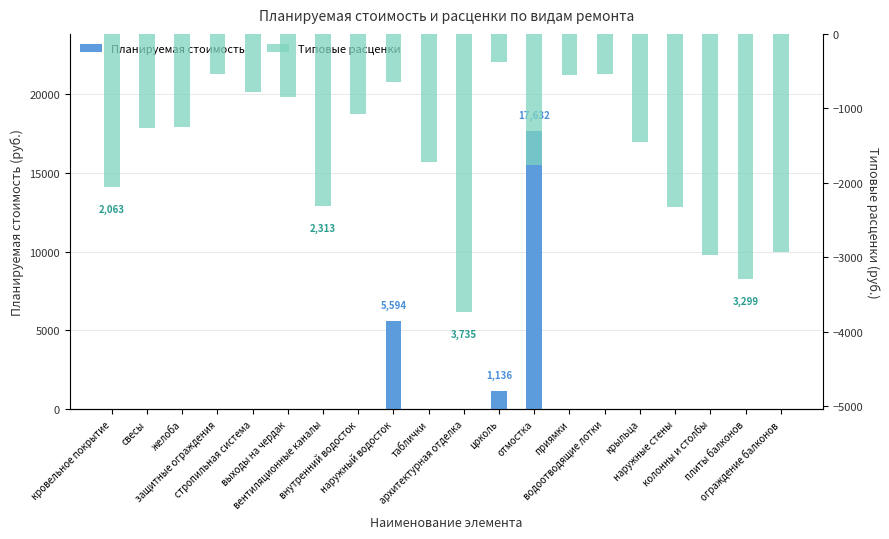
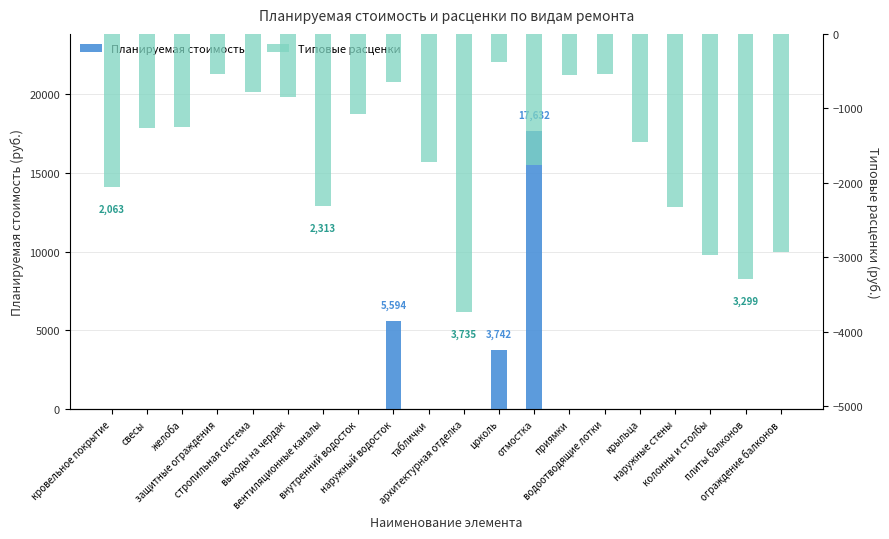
Планируемая стоимость, цоколь: 1,136 -> 3,742
